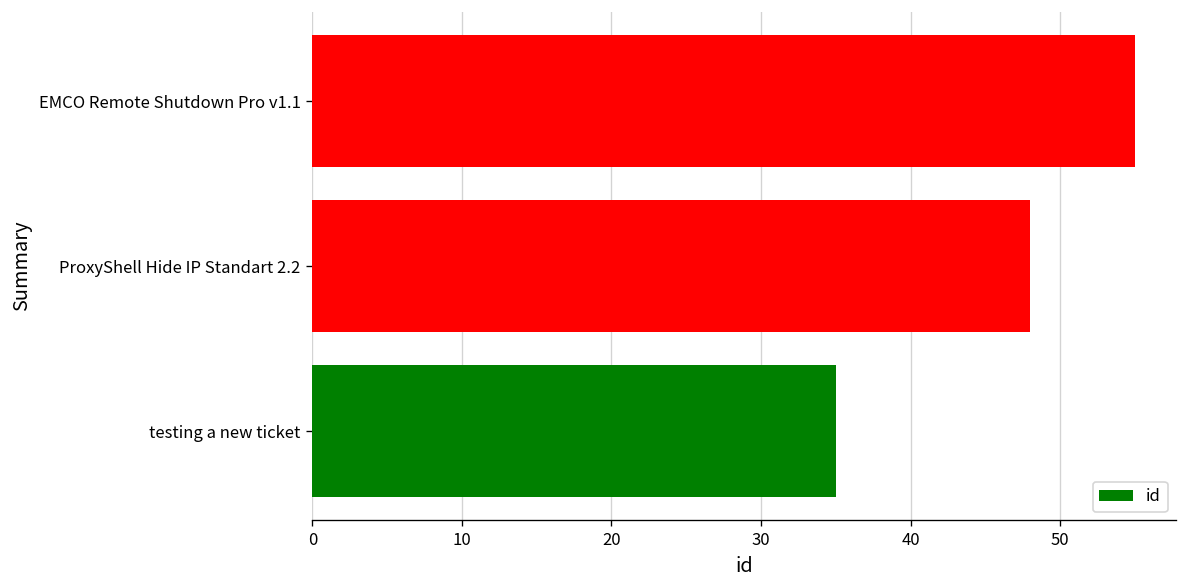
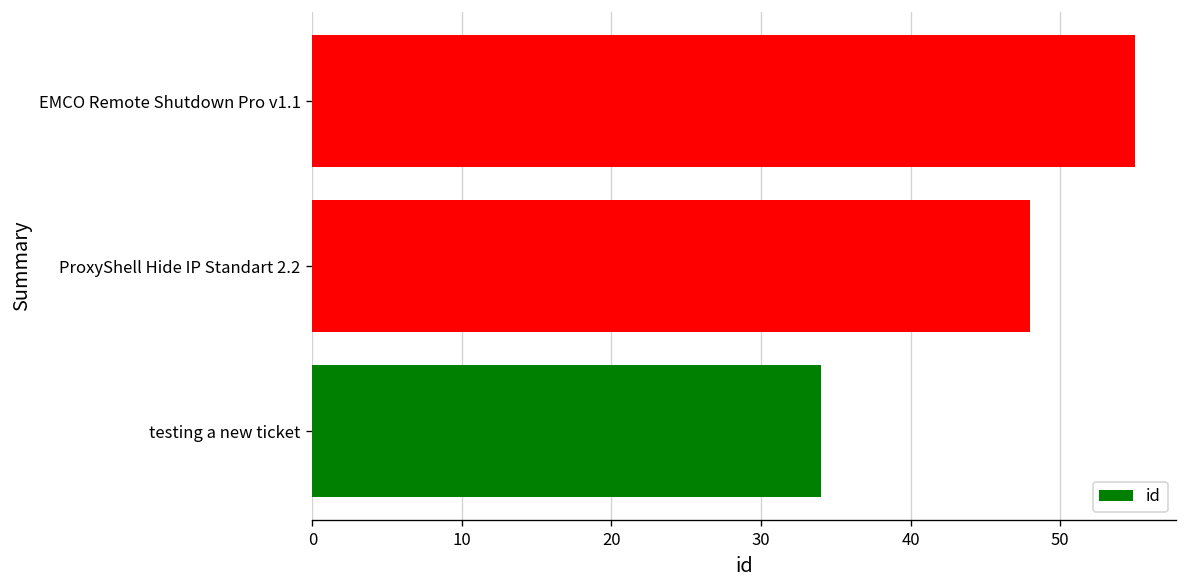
testing a new ticket: 35 -> 34
